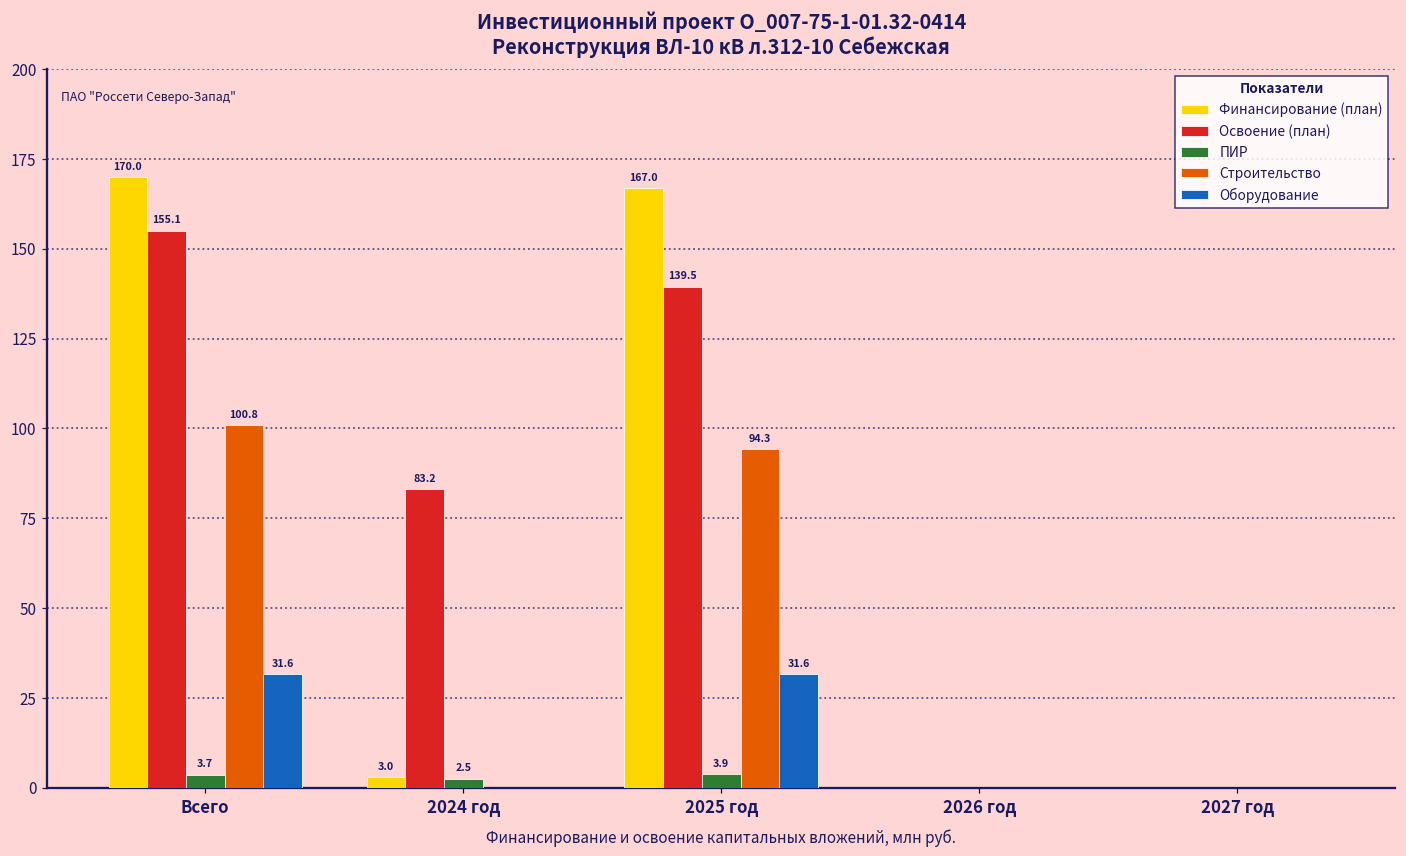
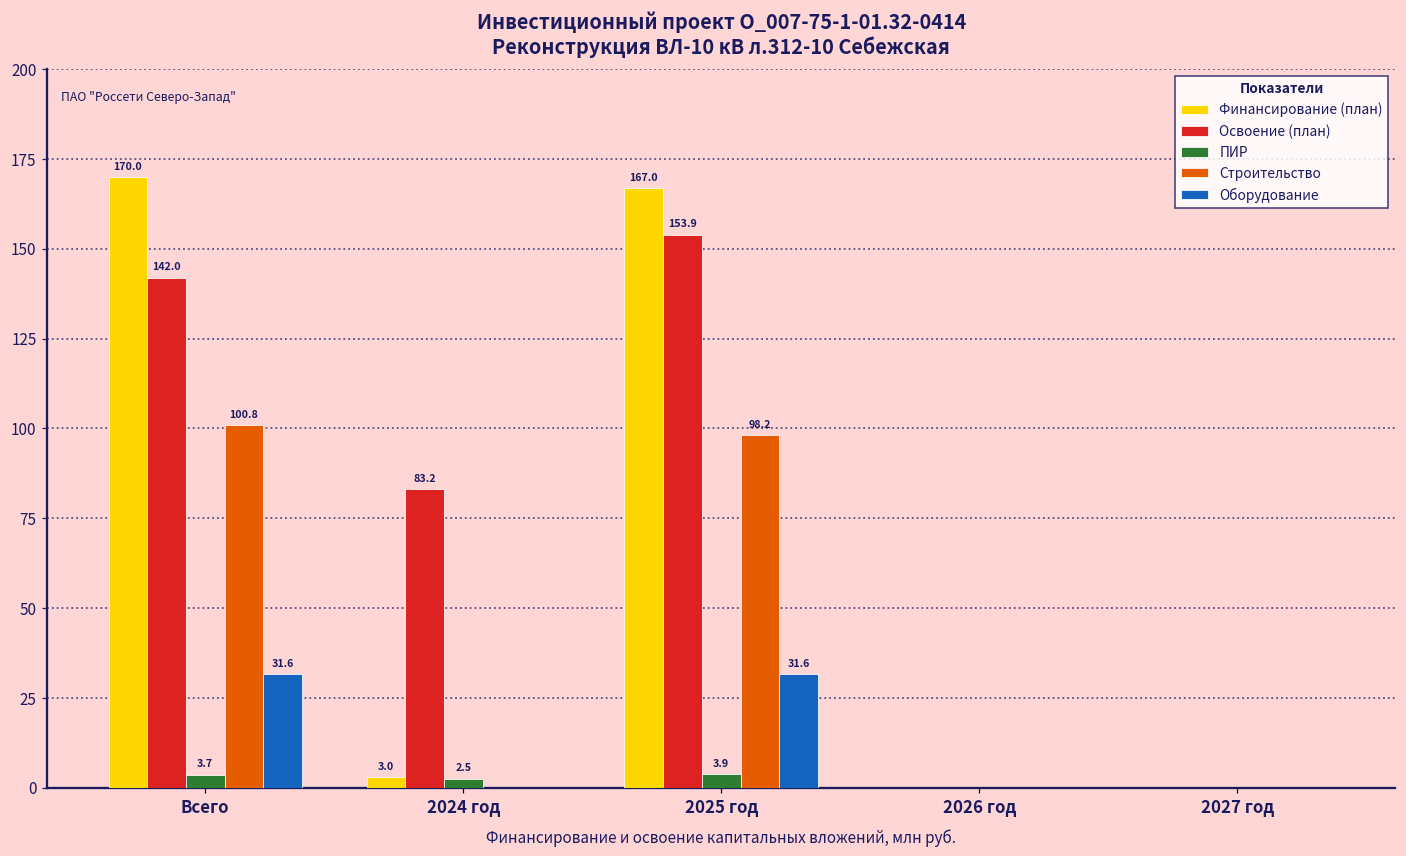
Освоение (план), Всего: 155.1 -> 142.0
Освоение (план), 2025 год: 139.5 -> 153.9
Строительство, 2025 год: 94.3 -> 98.2
